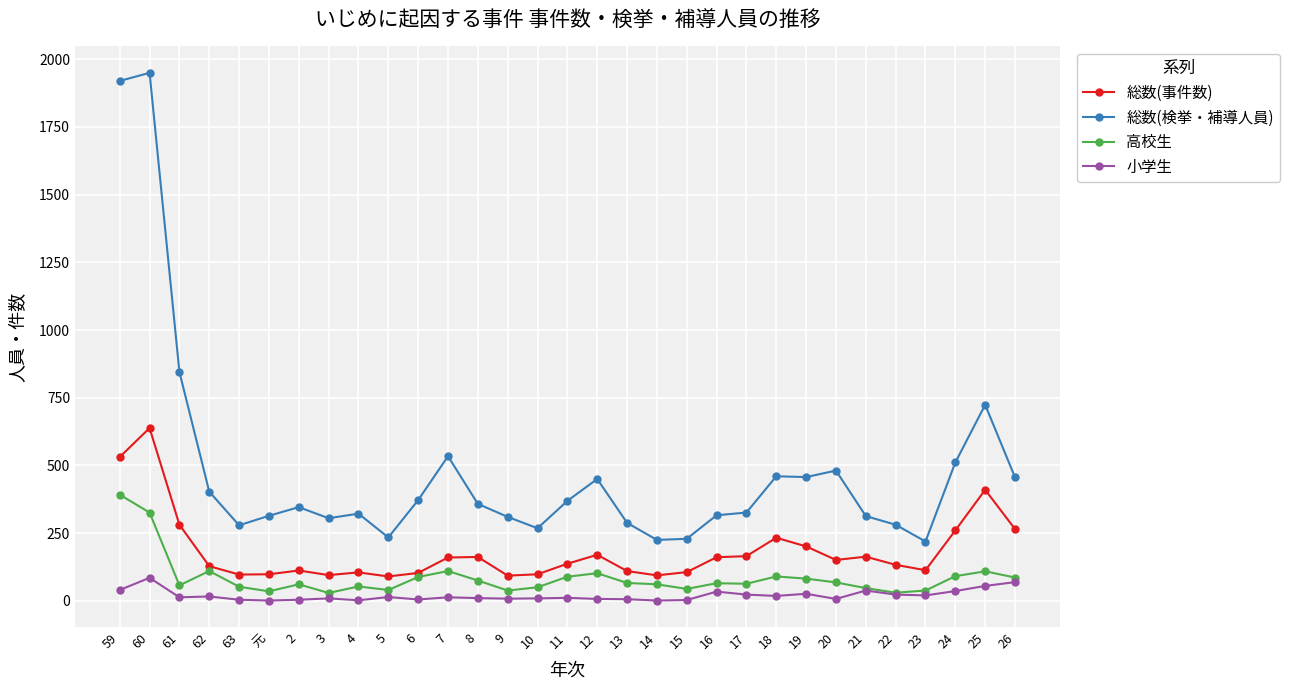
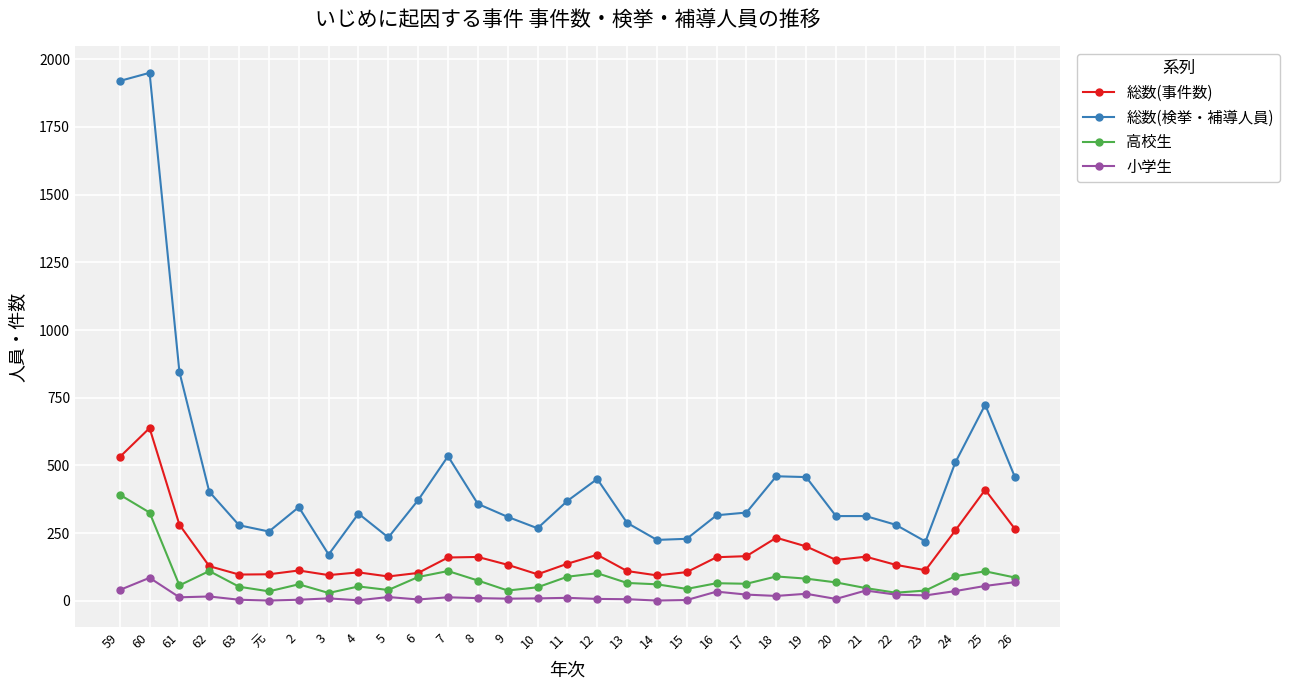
総数(検挙・補導人員), 元: 310 -> 260
総数(検挙・補導人員), 3: 310 -> 170
総数(事件数), 9: 90 -> 130
総数(検挙・補導人員), 20: 480 -> 310
